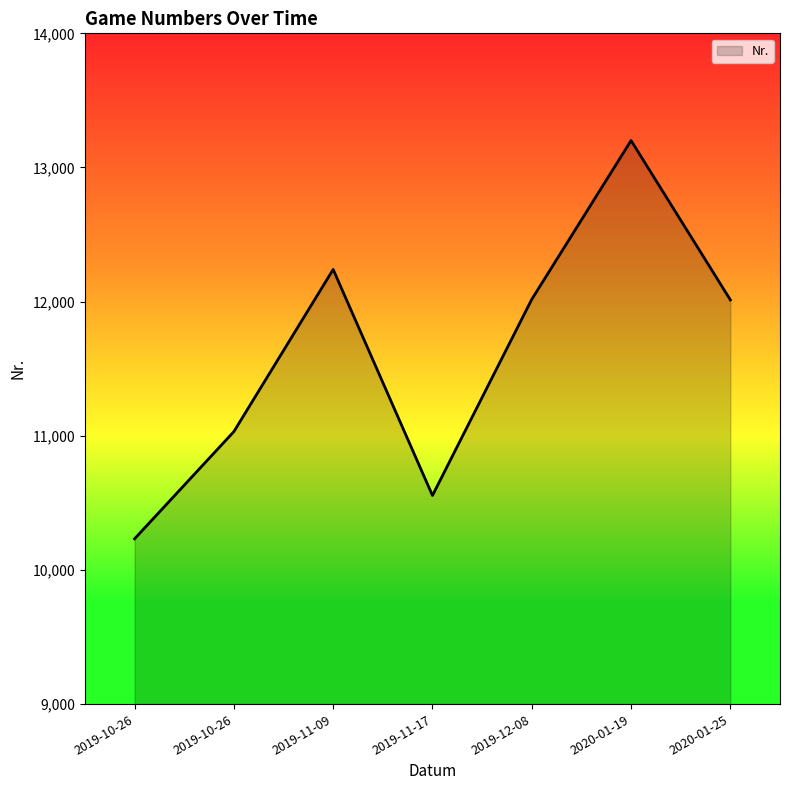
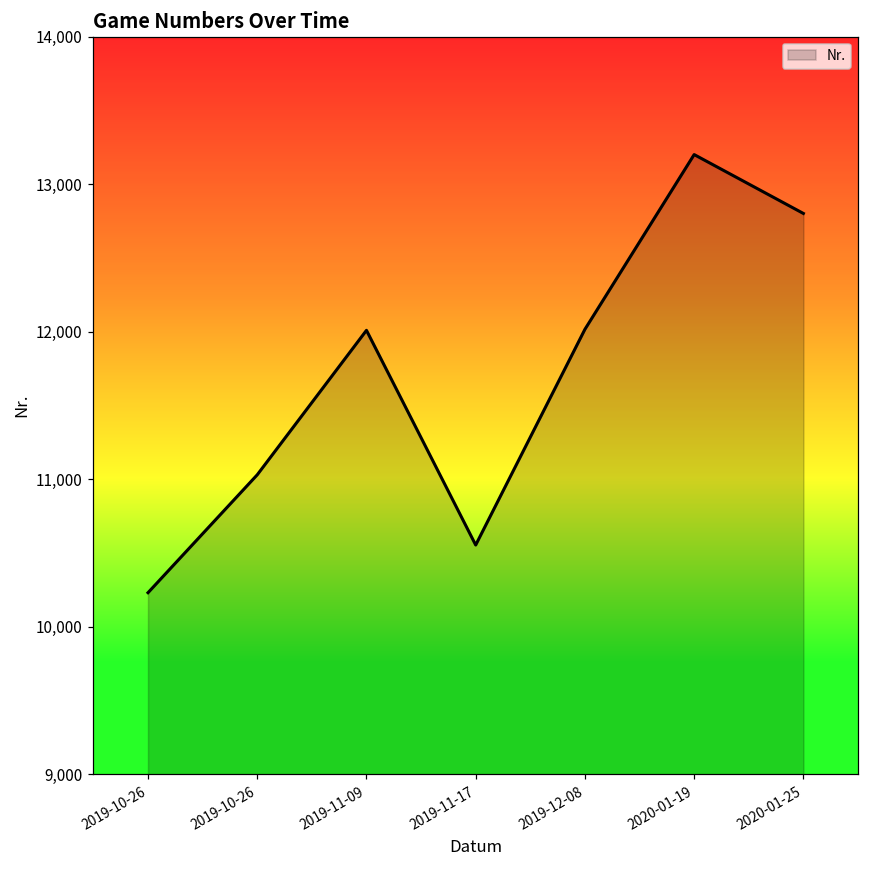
2019-11-09: 12,240 -> 12,010
2020-01-25: 12,010 -> 12,800
